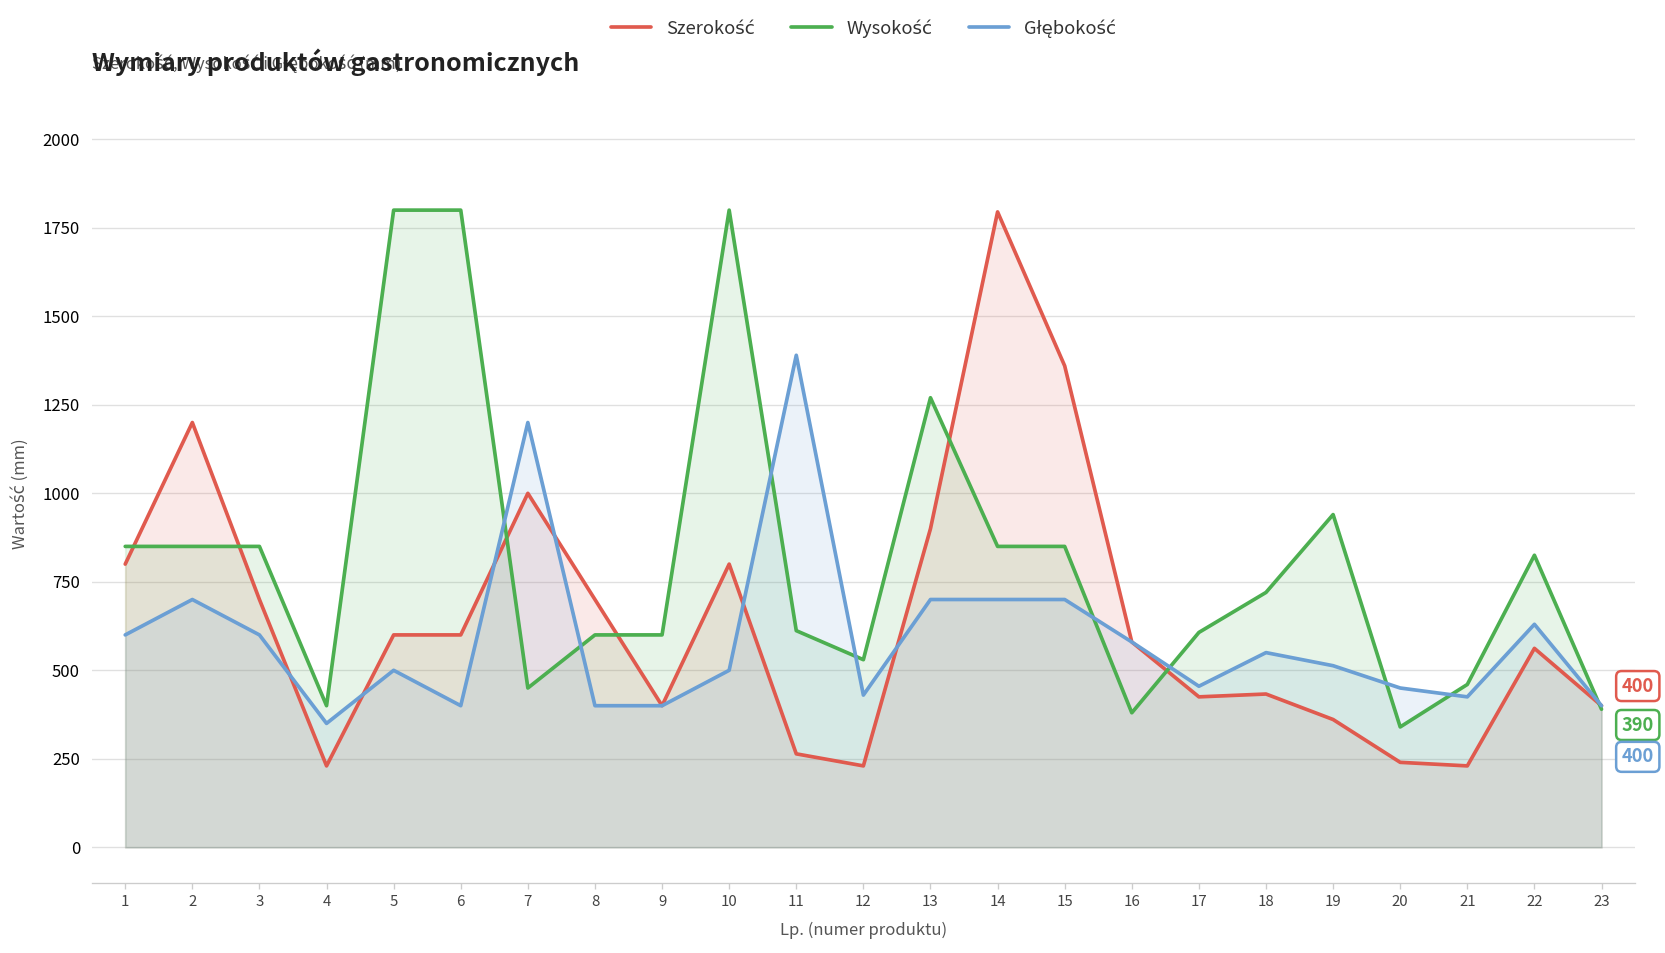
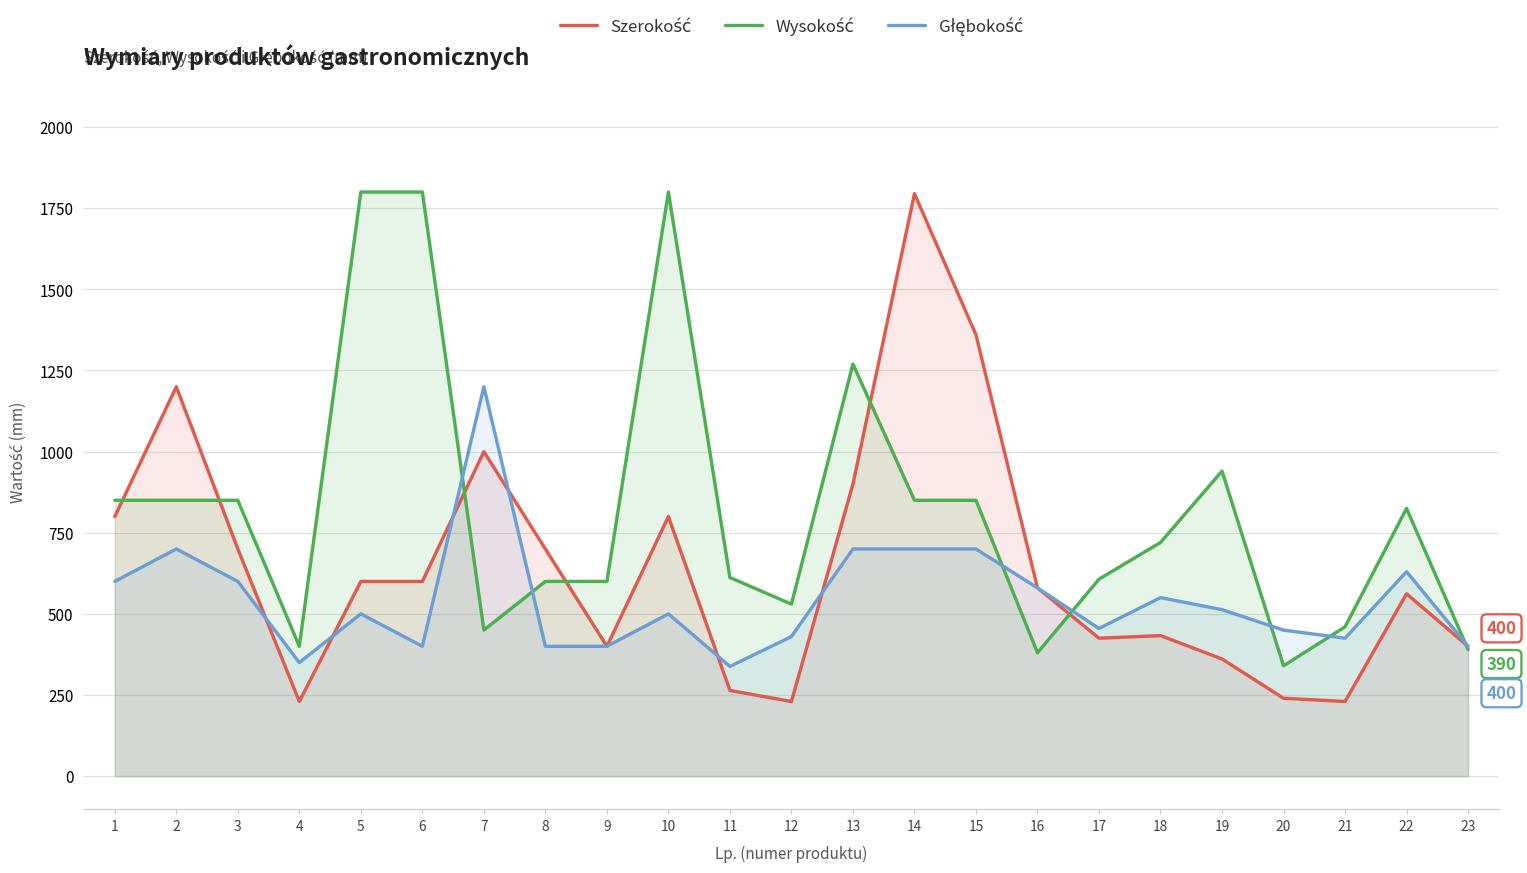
Głębokość, 11: 1390 -> 340
